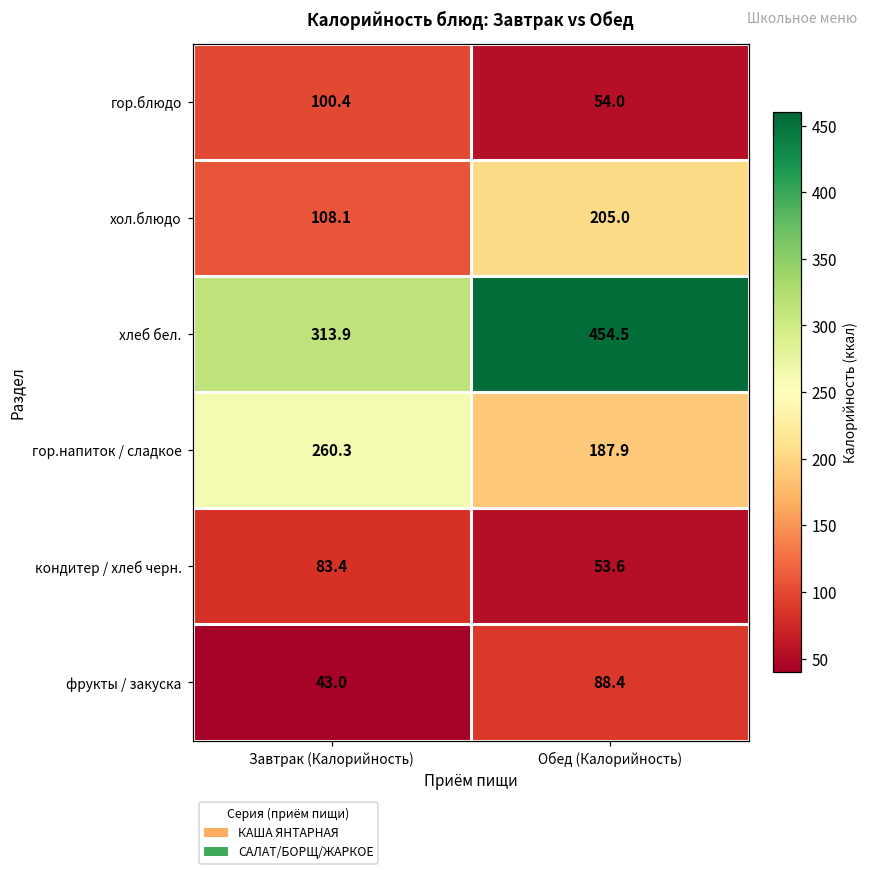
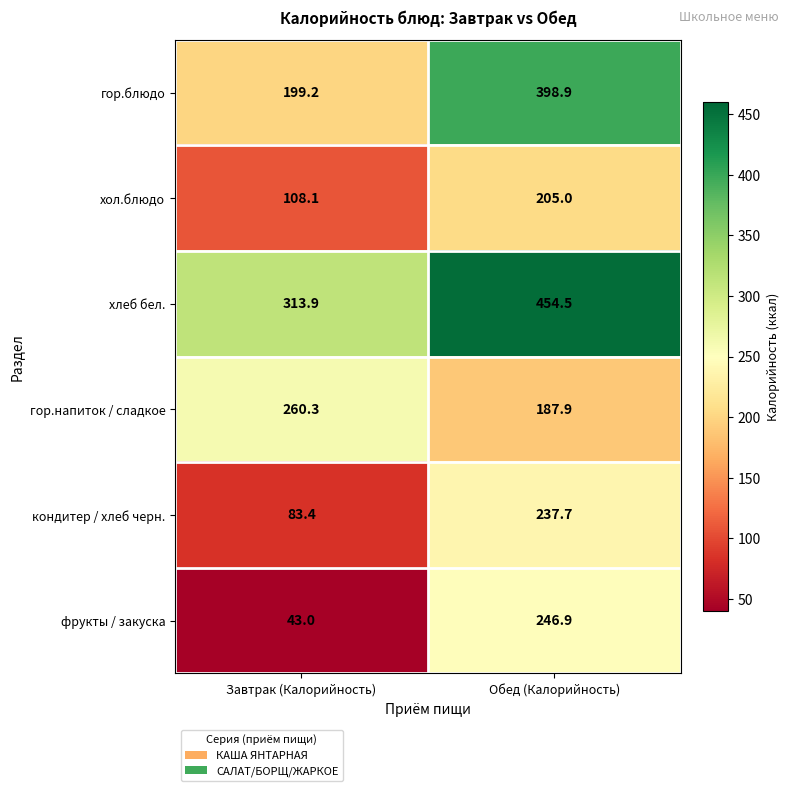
гор.блюдо, Завтрак (Калорийность): 100.4 -> 199.2
гор.блюдо, Обед (Калорийность): 54.0 -> 398.9
кондитер / хлеб черн., Обед (Калорийность): 53.6 -> 237.7
фрукты / закуска, Обед (Калорийность): 88.4 -> 246.9
